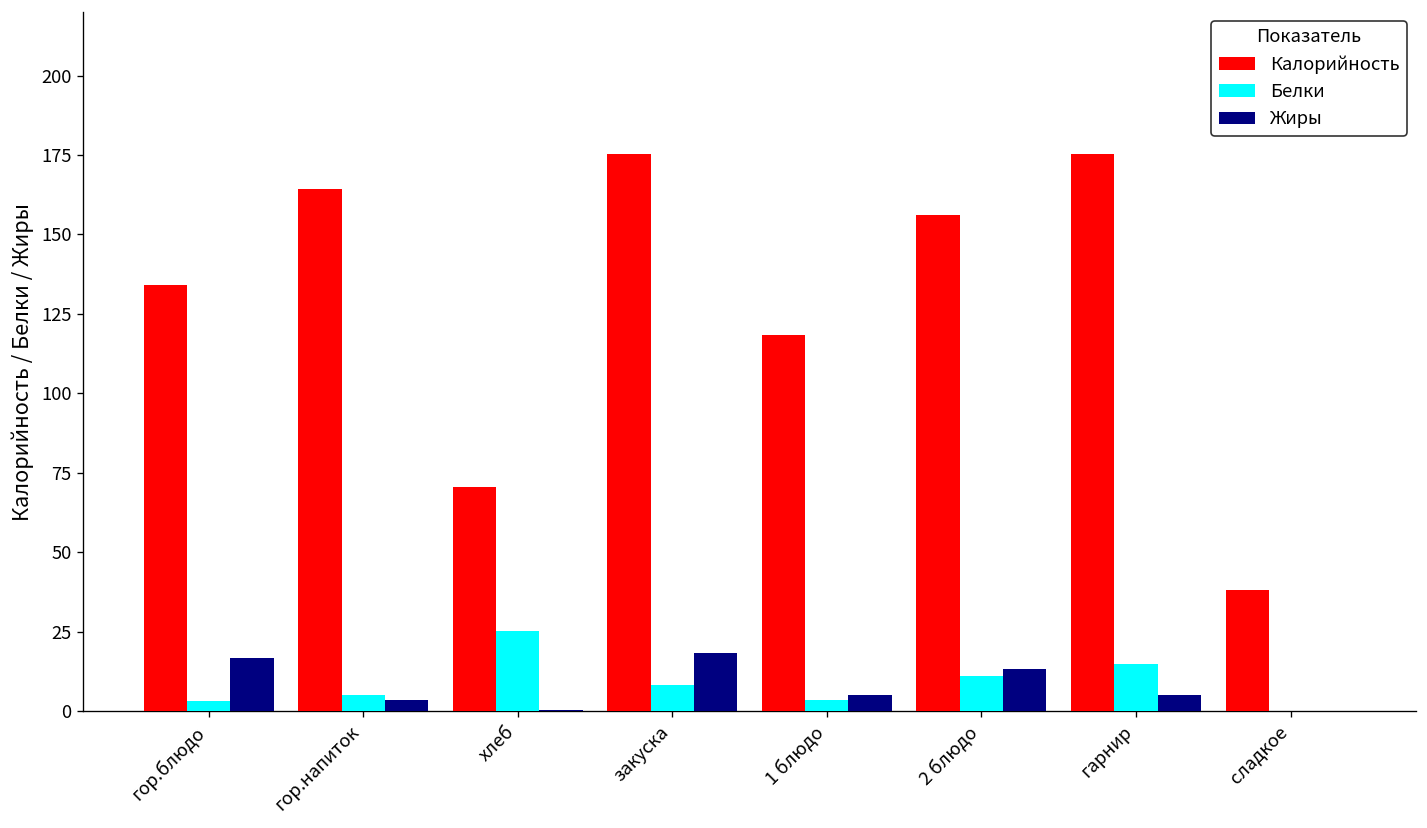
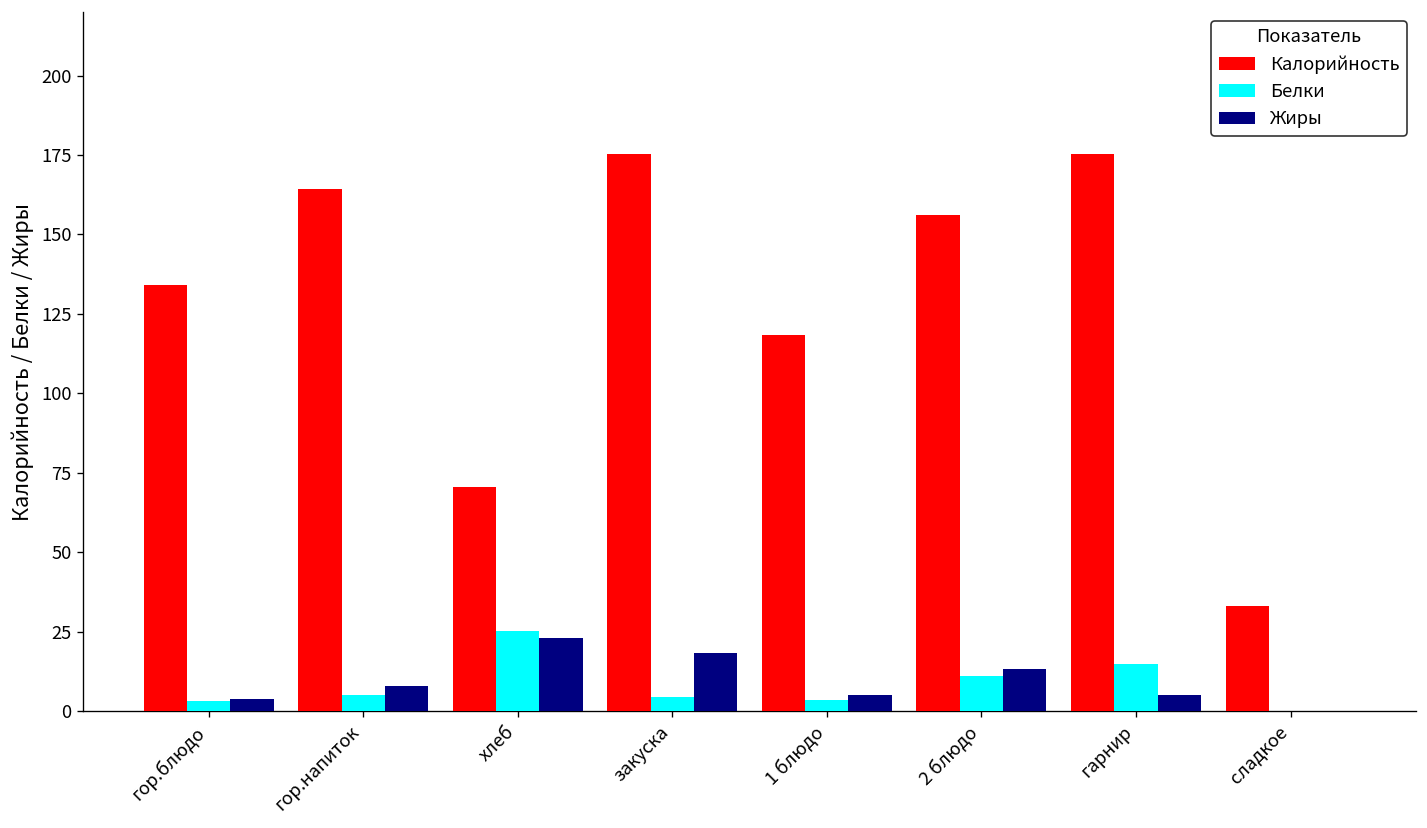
Жиры, гор.блюдо: 17 -> 4
Жиры, гор.напиток: 4 -> 8
Жиры, хлеб: 0 -> 23
Белки, закуска: 8 -> 5
Калорийность, сладкое: 38 -> 33
